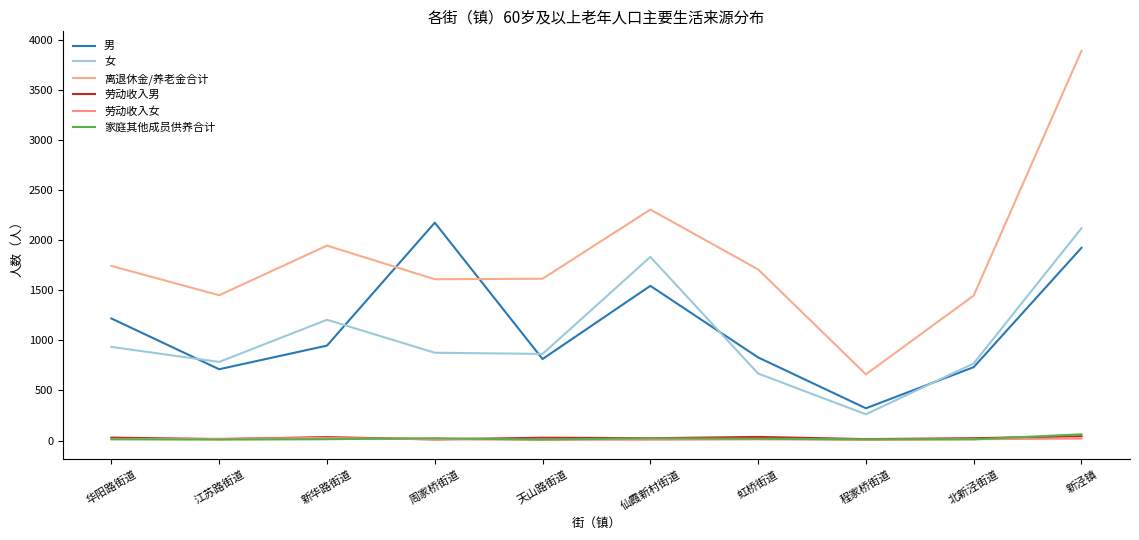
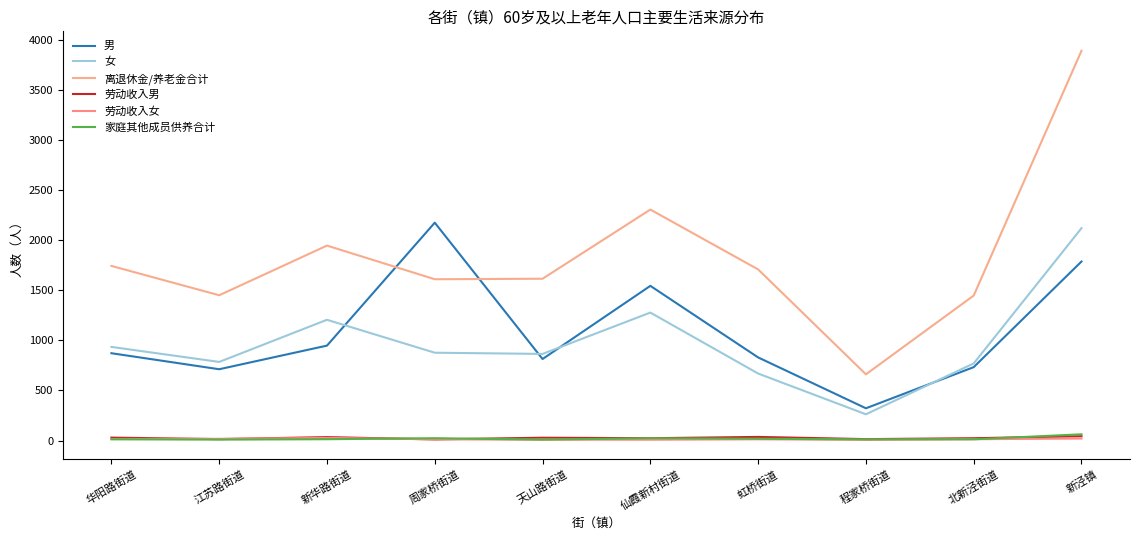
男, 华阳路街道: 1220 -> 870
女, 仙霞新村街道: 1830 -> 1280
男, 新泾镇: 1930 -> 1790
